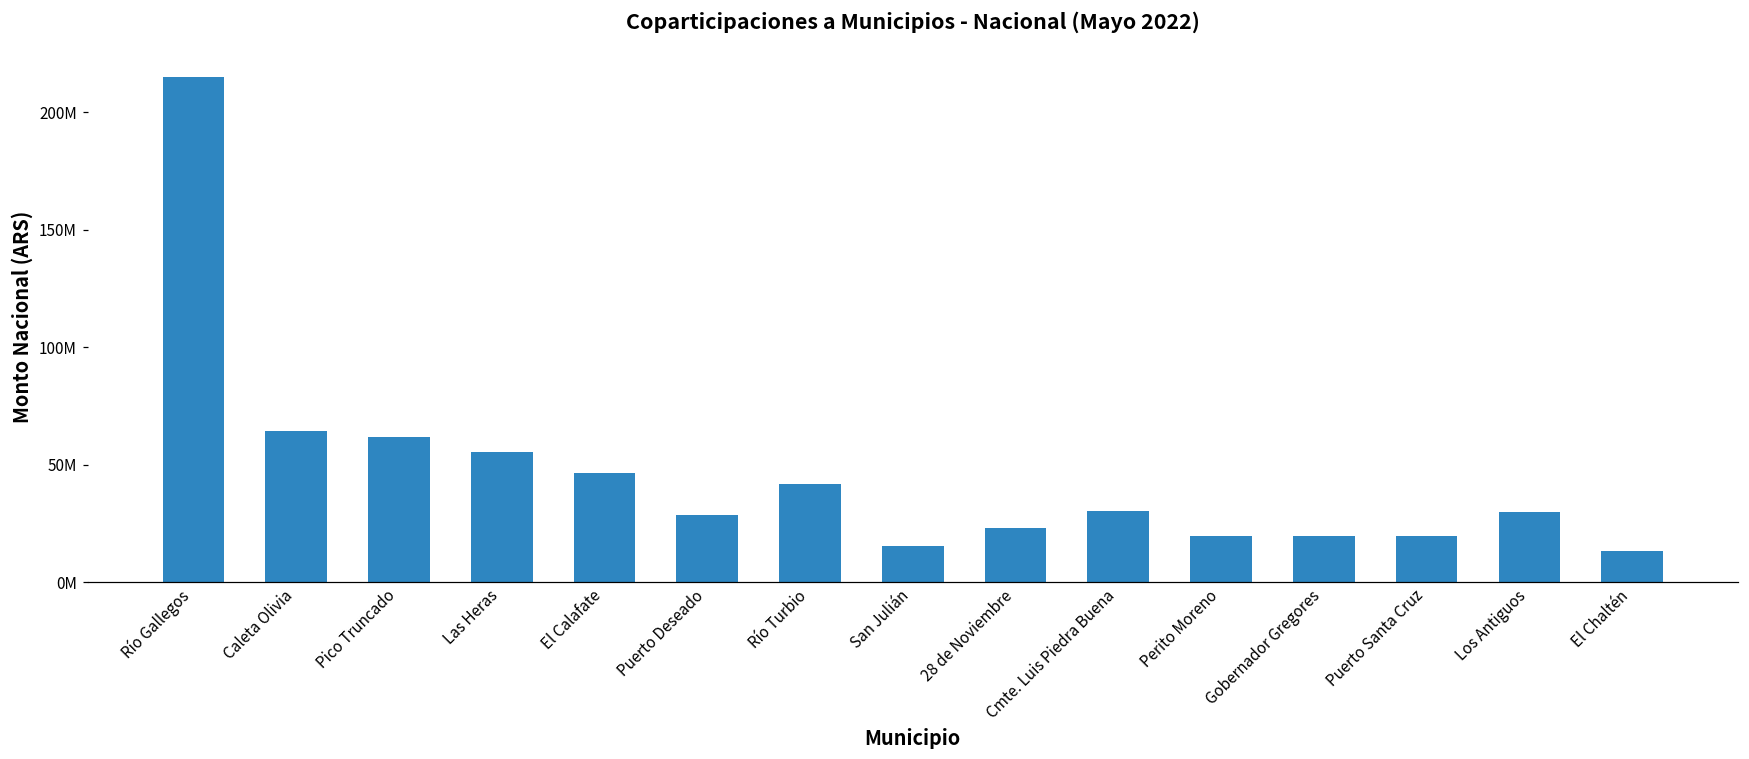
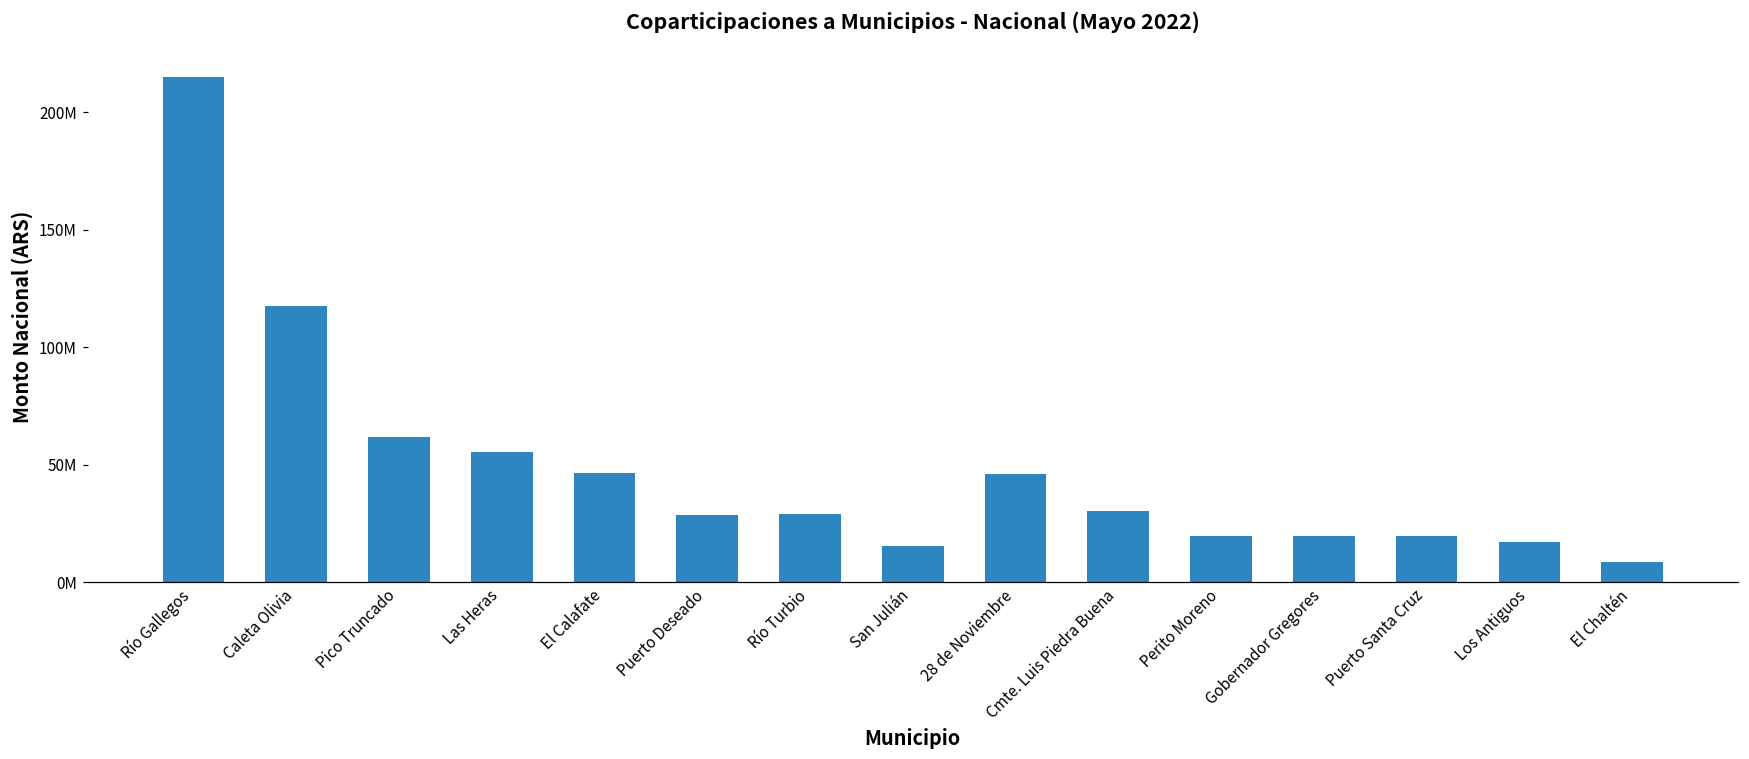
Caleta Olivia: 64000000 -> 118000000
Río Turbio: 42000000 -> 29000000
28 de Noviembre: 23000000 -> 46000000
Los Antiguos: 30000000 -> 17000000
El Chaltén: 13000000 -> 9000000
